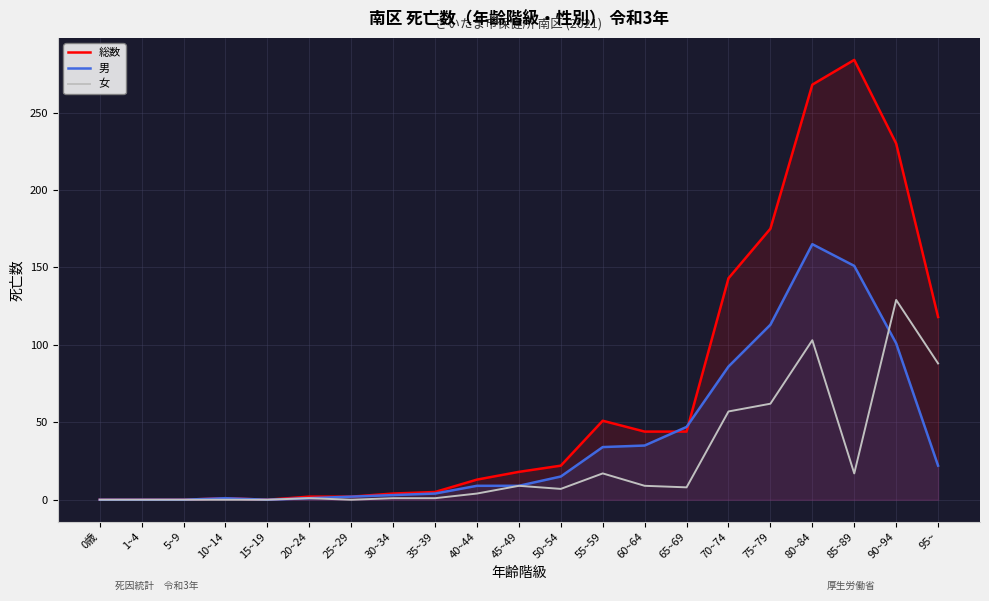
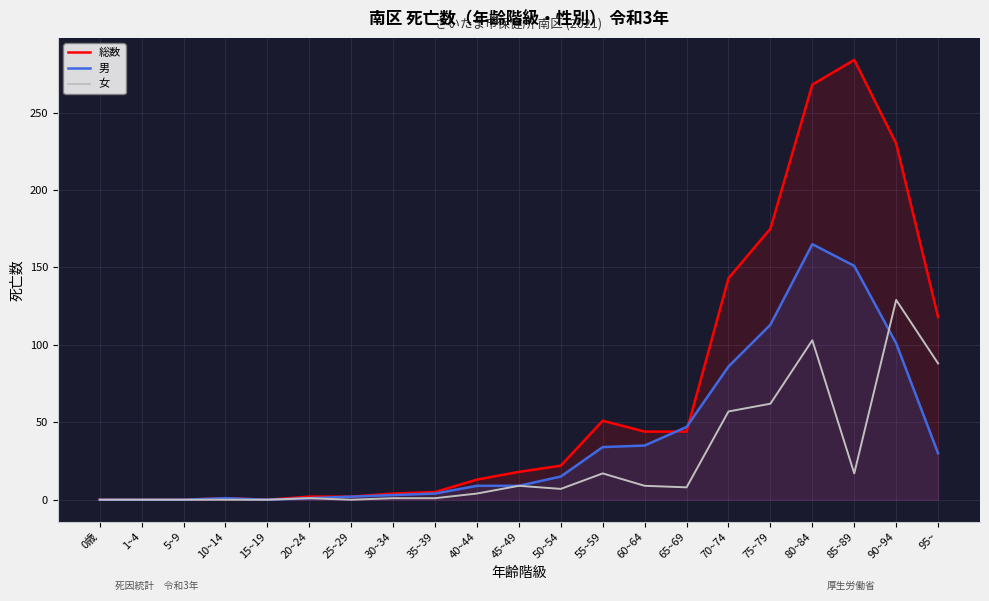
男, 95~: 22 -> 30
